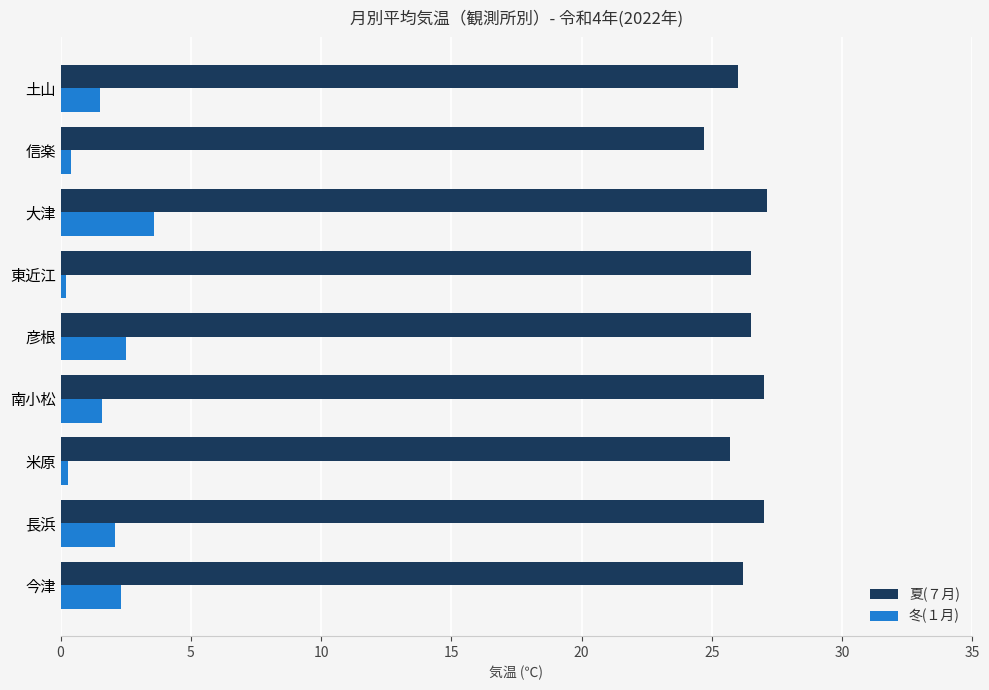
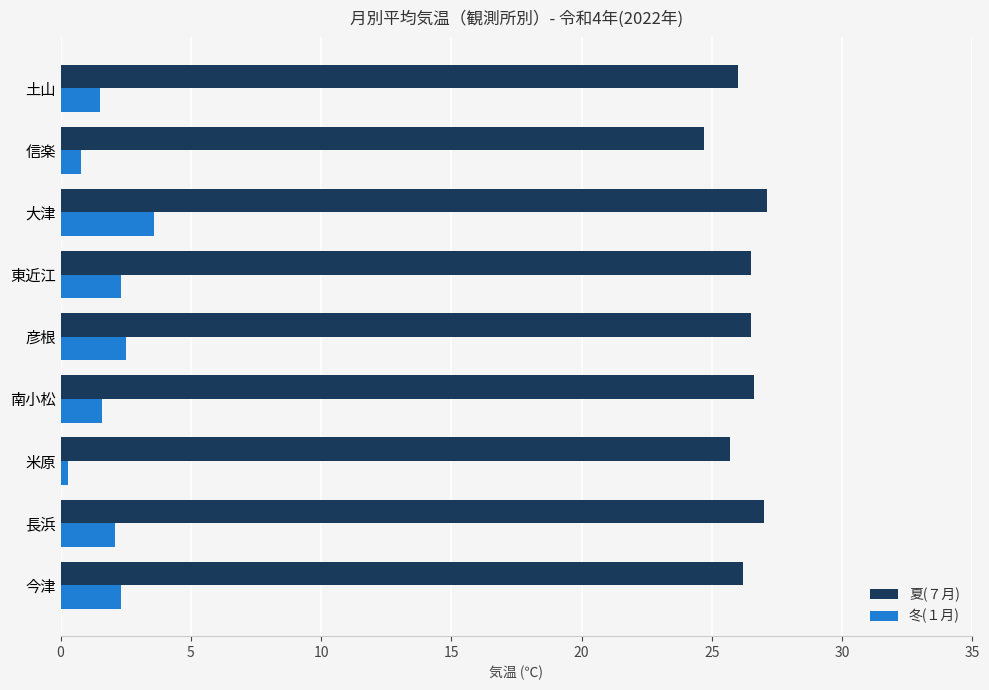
冬(１月), 信楽: 0.4 -> 0.8
冬(１月), 東近江: 0.2 -> 2.3
夏(７月), 南小松: 27.0 -> 26.6
